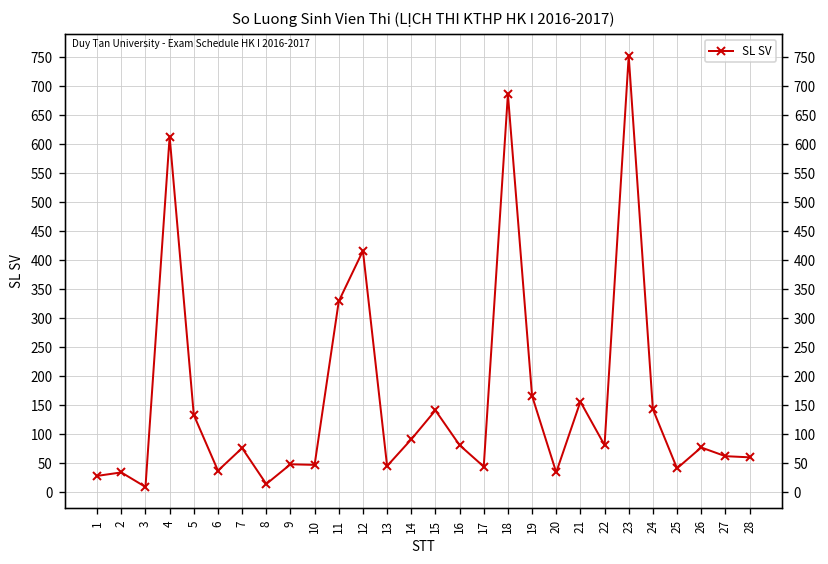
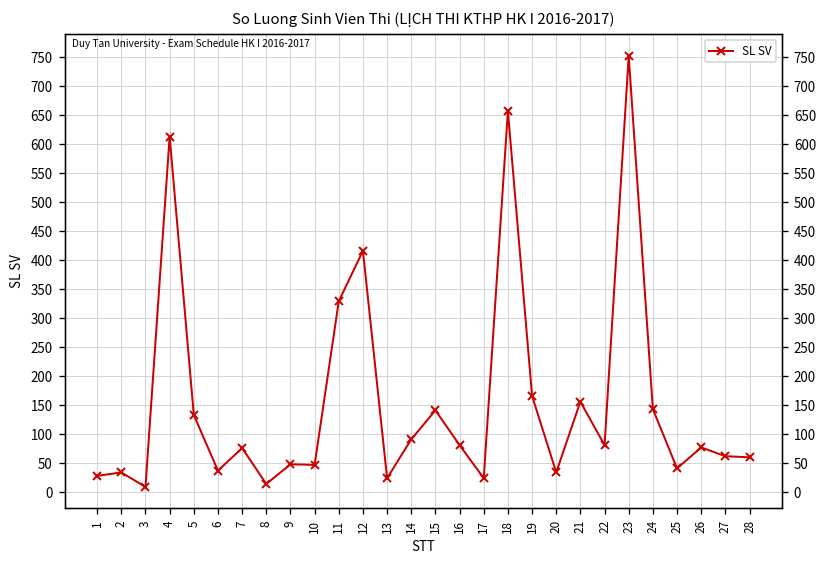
13: 50 -> 20
17: 40 -> 20
18: 690 -> 660
